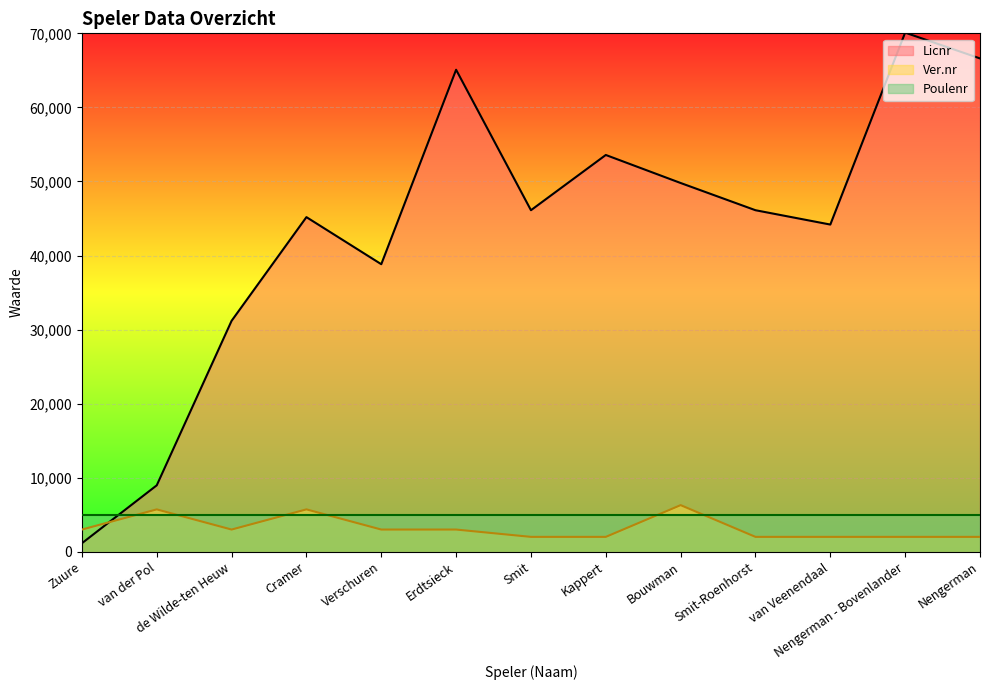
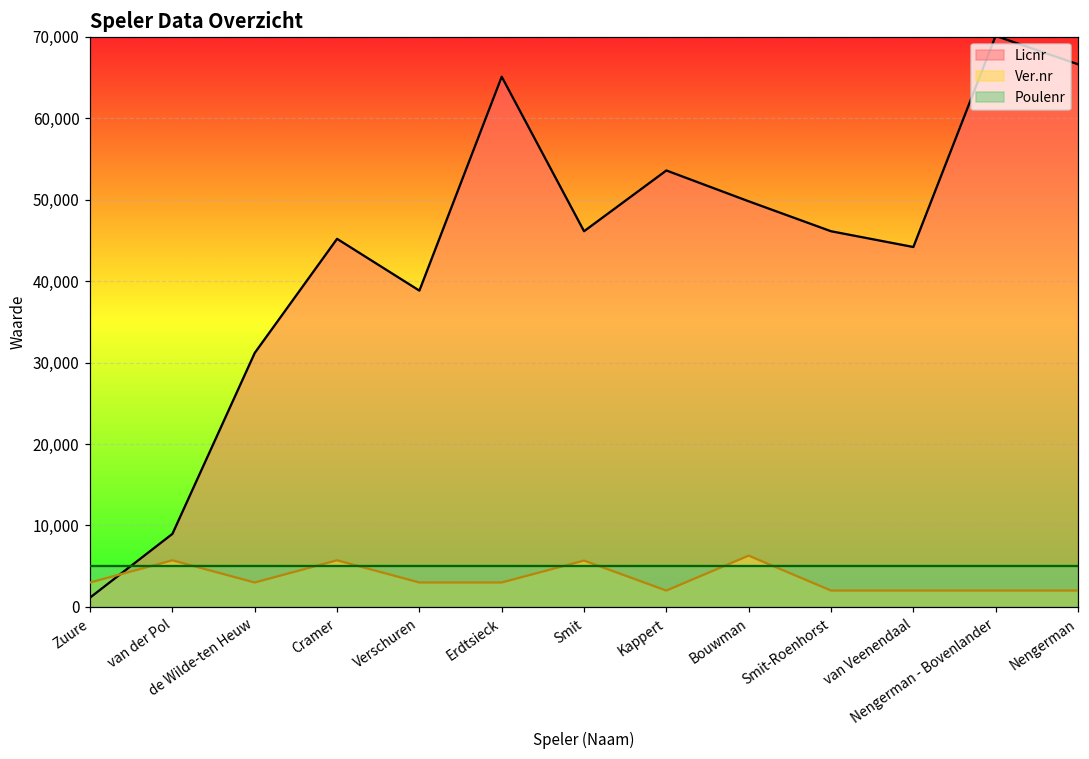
Ver.nr, Smit: 2,000 -> 6,000
